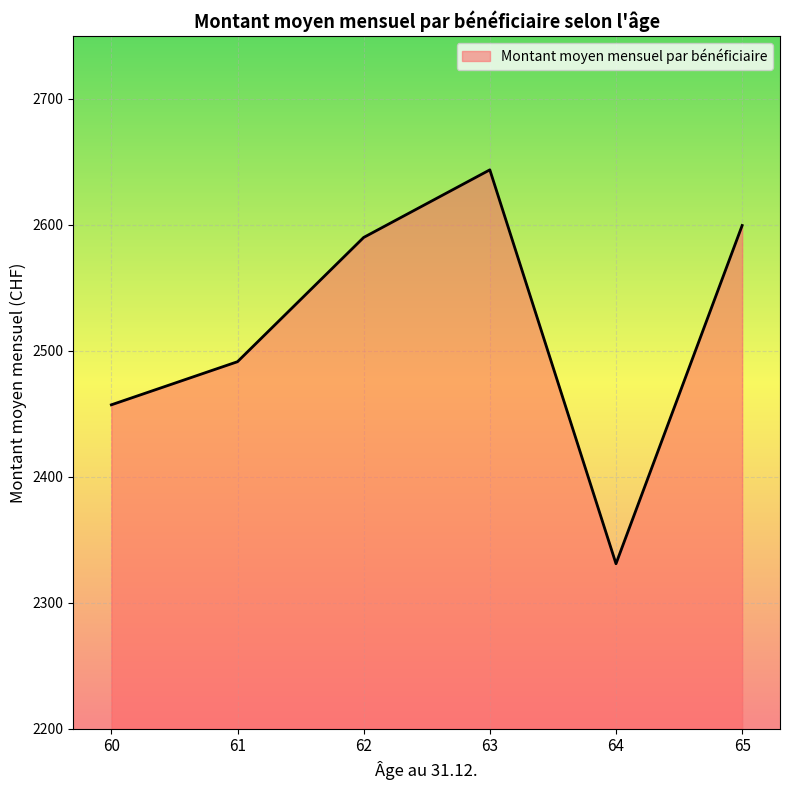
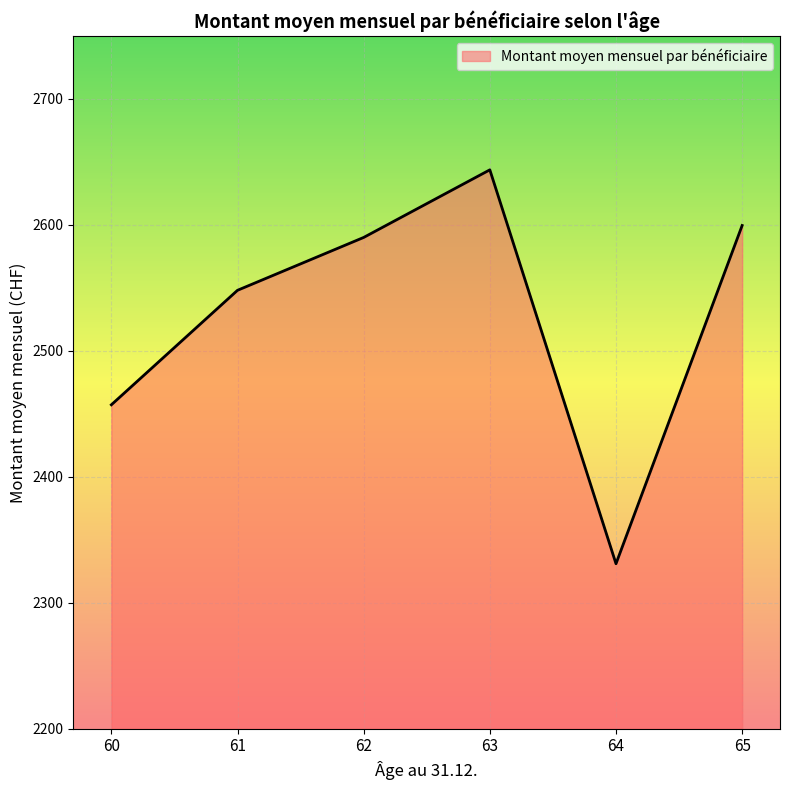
61: 2491 -> 2548
